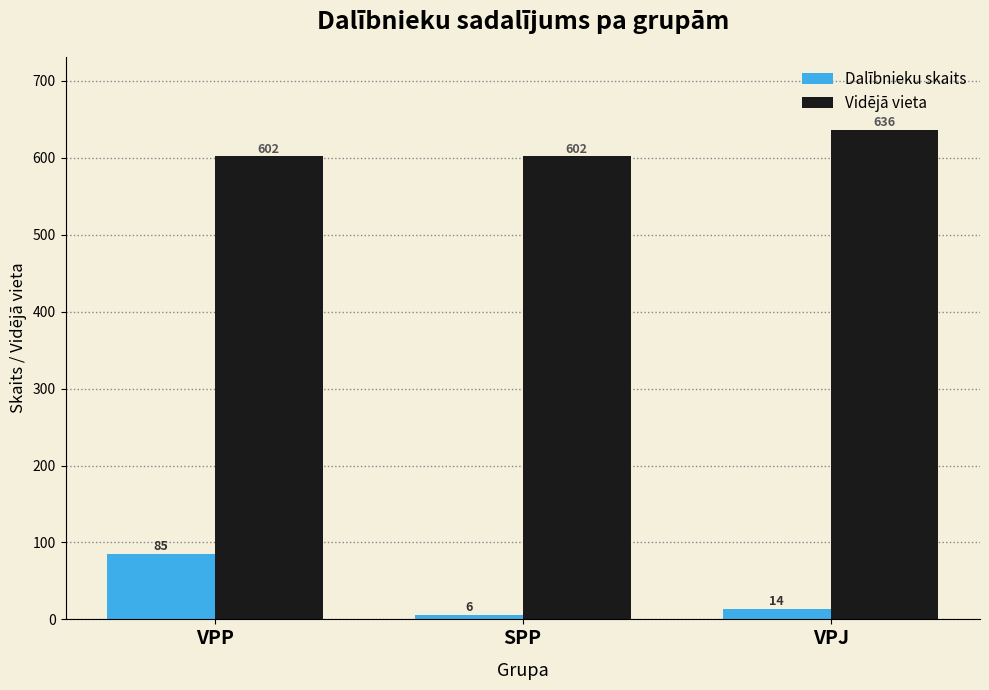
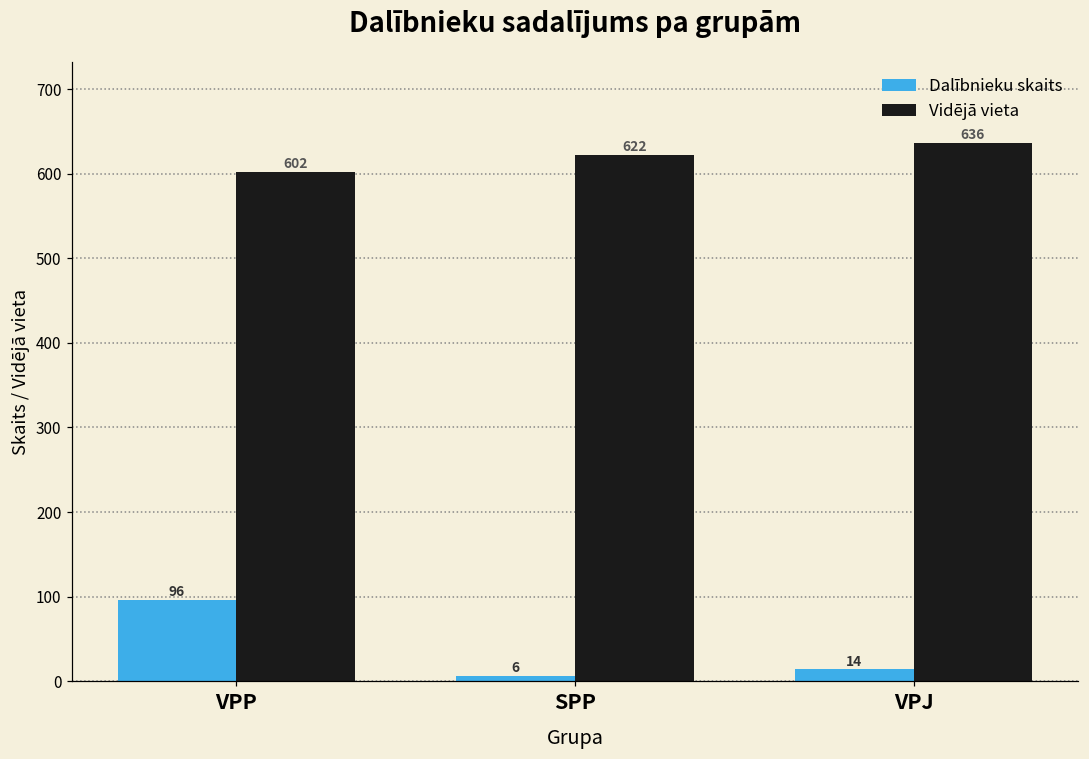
Dalībnieku skaits, VPP: 85 -> 96
Vidējā vieta, SPP: 602 -> 622
